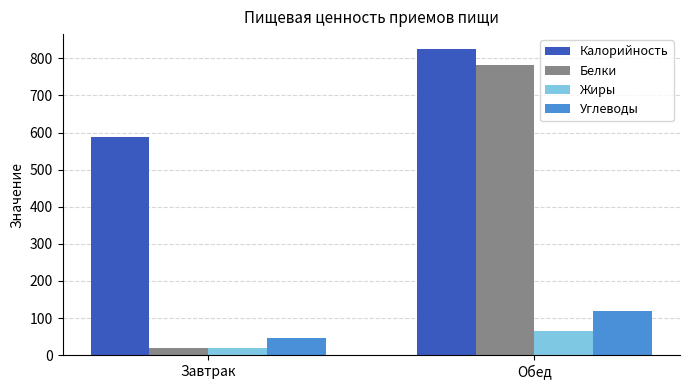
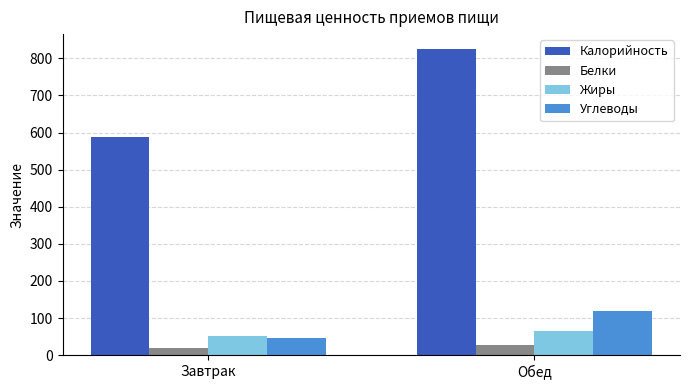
Жиры, Завтрак: 20 -> 50
Белки, Обед: 780 -> 30
